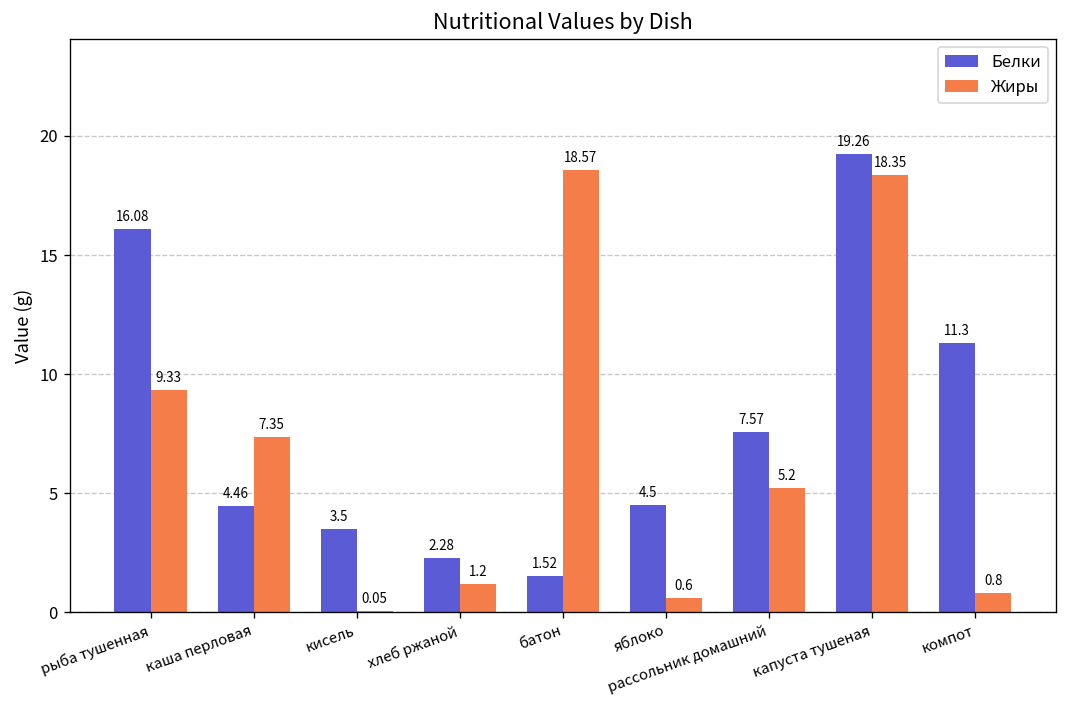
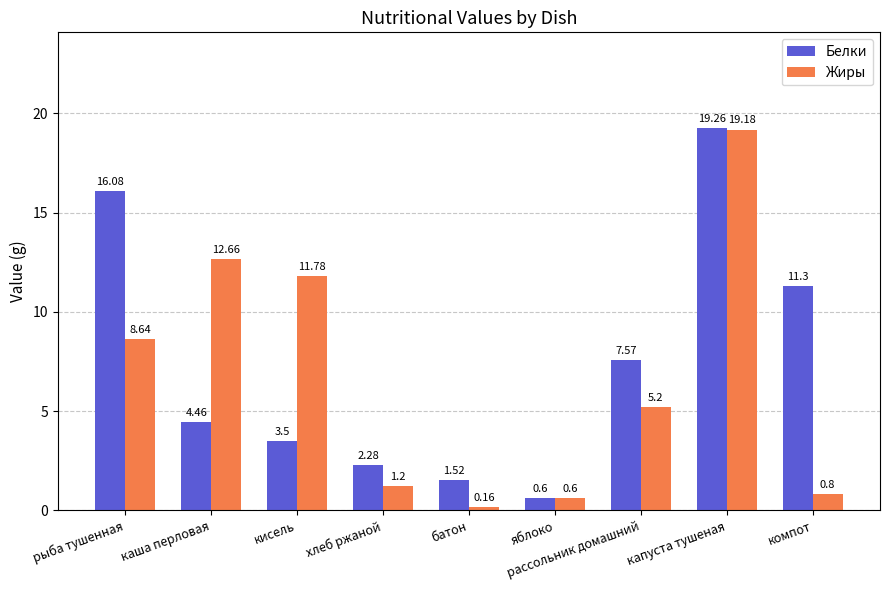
Жиры, рыба тушенная: 9.33 -> 8.64
Жиры, каша перловая: 7.35 -> 12.66
Жиры, кисель: 0.05 -> 11.78
Жиры, батон: 18.57 -> 0.16
Белки, яблоко: 4.5 -> 0.6
Жиры, капуста тушеная: 18.35 -> 19.18
